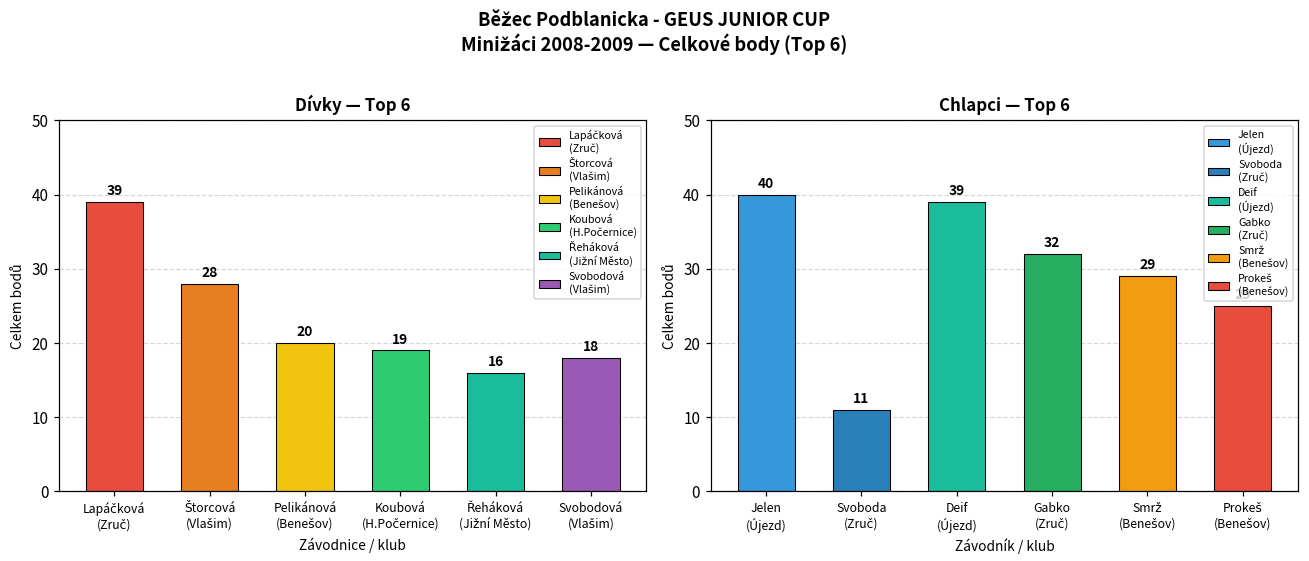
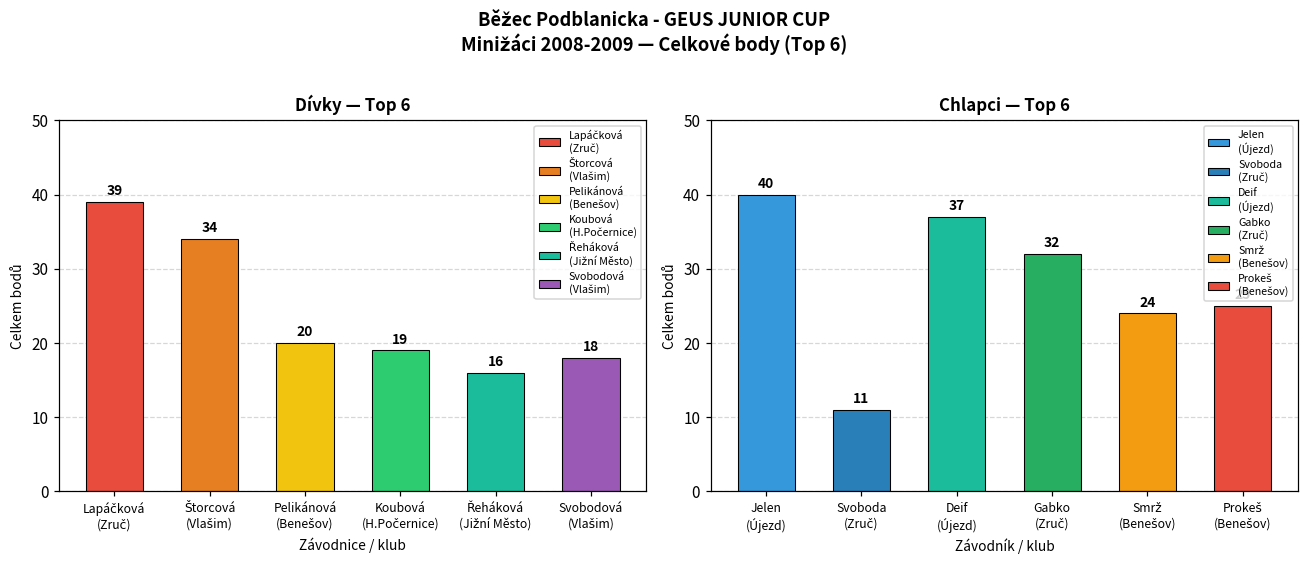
Dívky — Top 6, Štorcová (Vlašim): 28 -> 34
Chlapci — Top 6, Deif (Újezd): 39 -> 37
Chlapci — Top 6, Smrž (Benešov): 29 -> 24
